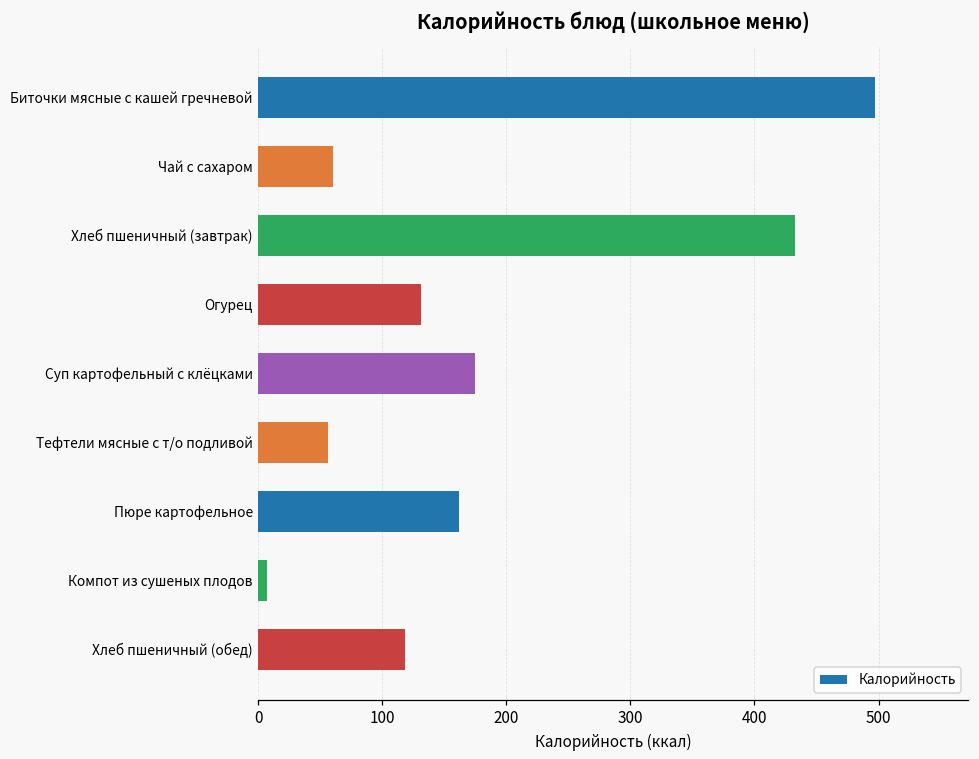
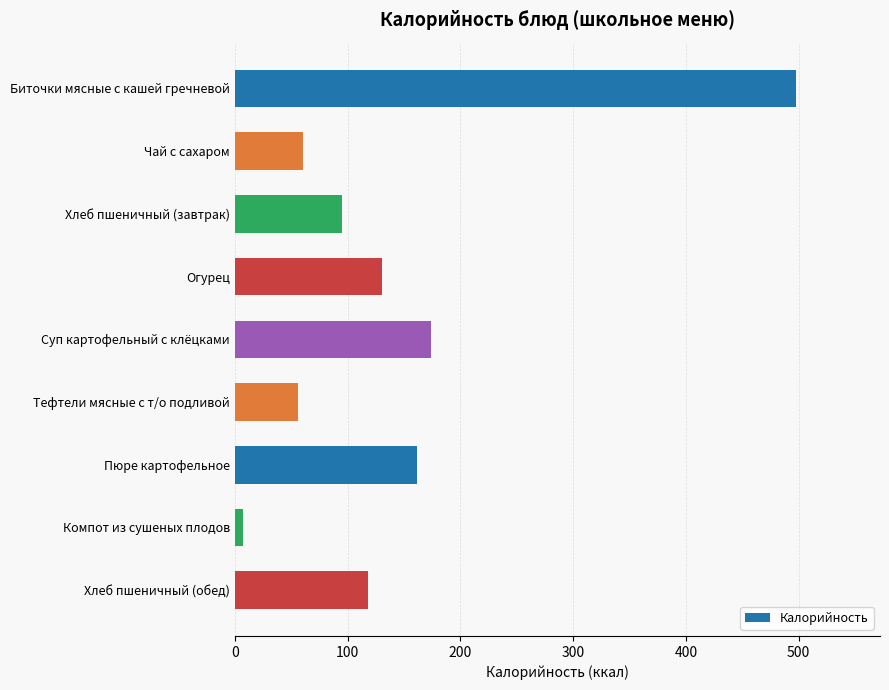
Хлеб пшеничный (завтрак): 433 -> 95
